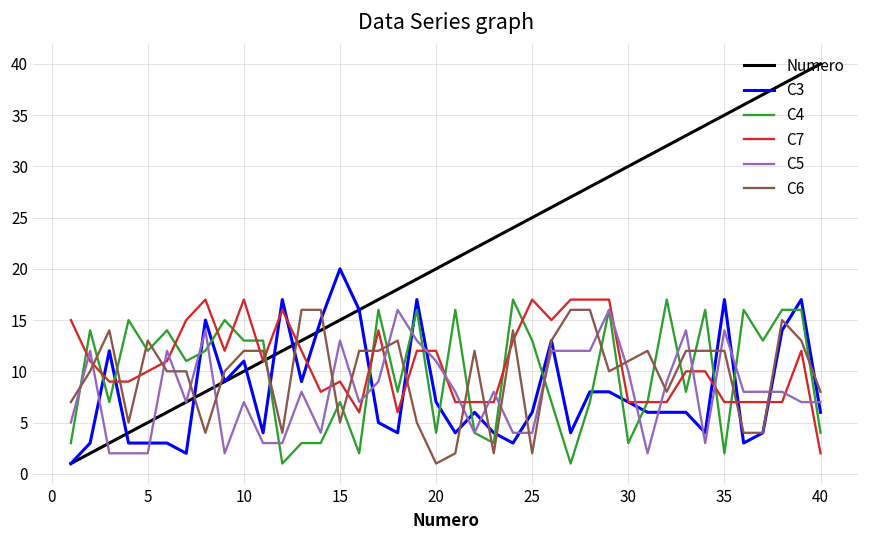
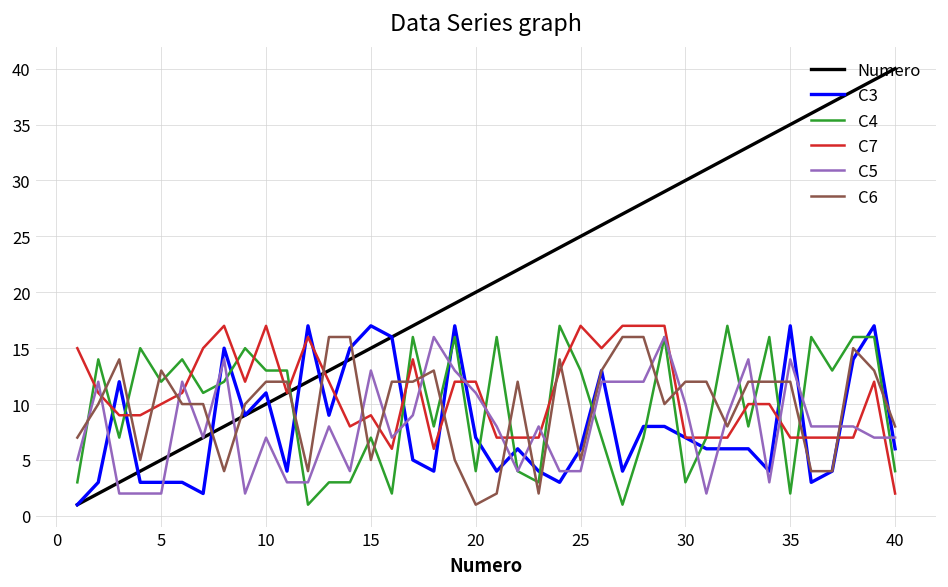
C3, 15: 20 -> 17
C6, 25: 2 -> 5
C6, 30: 11 -> 12
